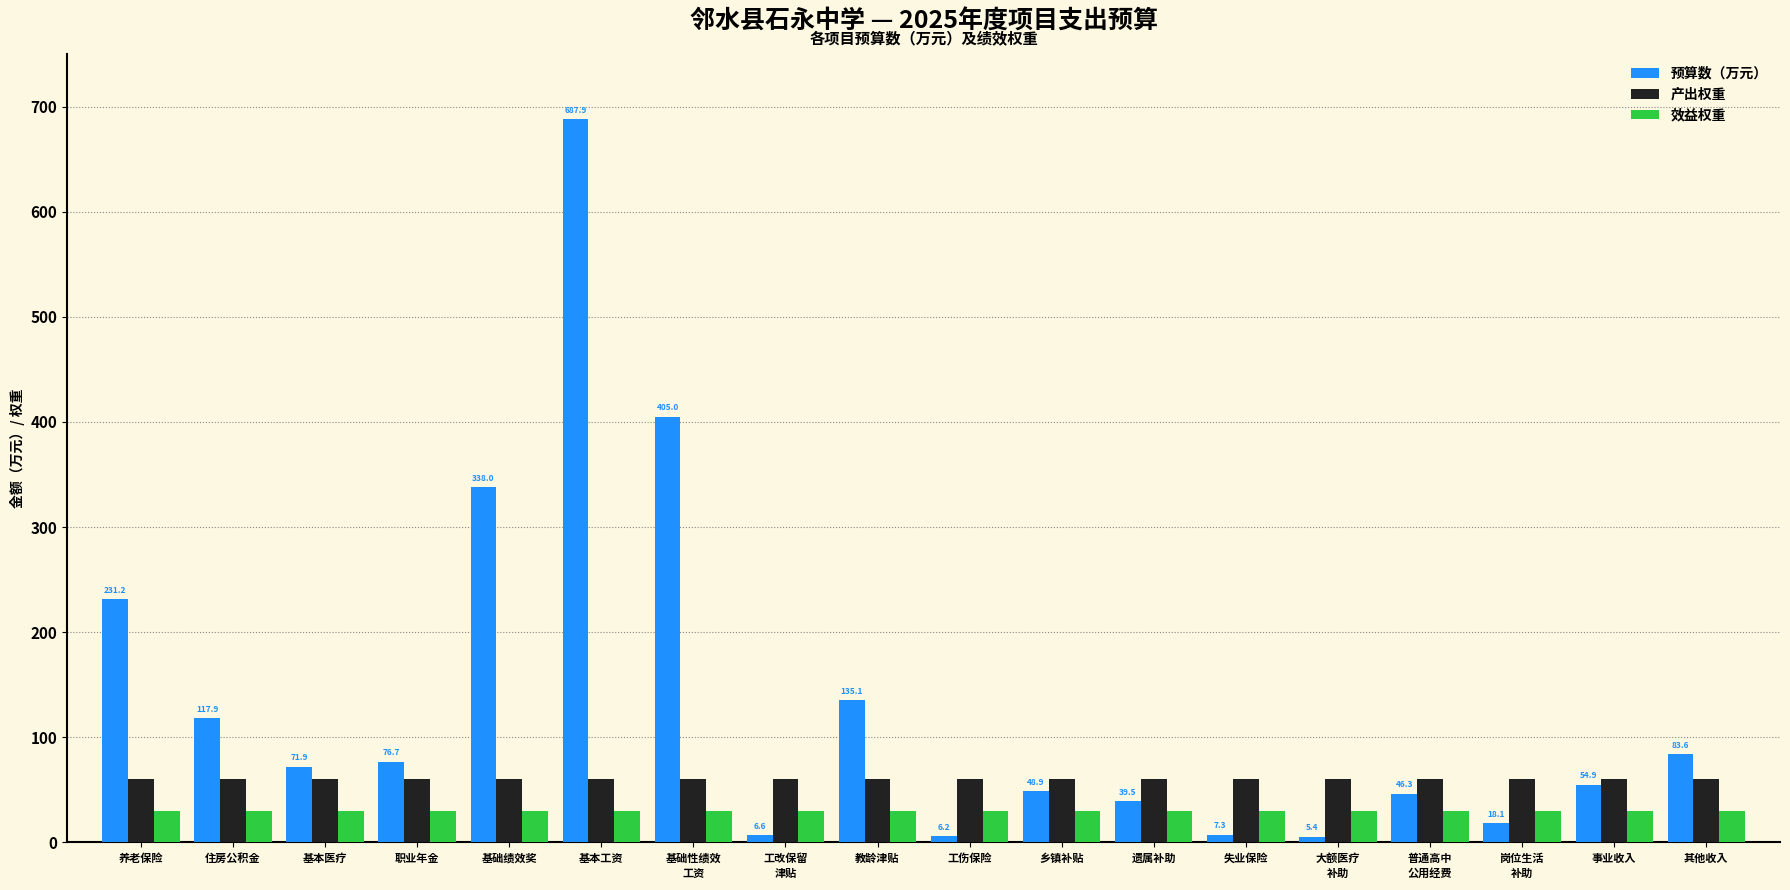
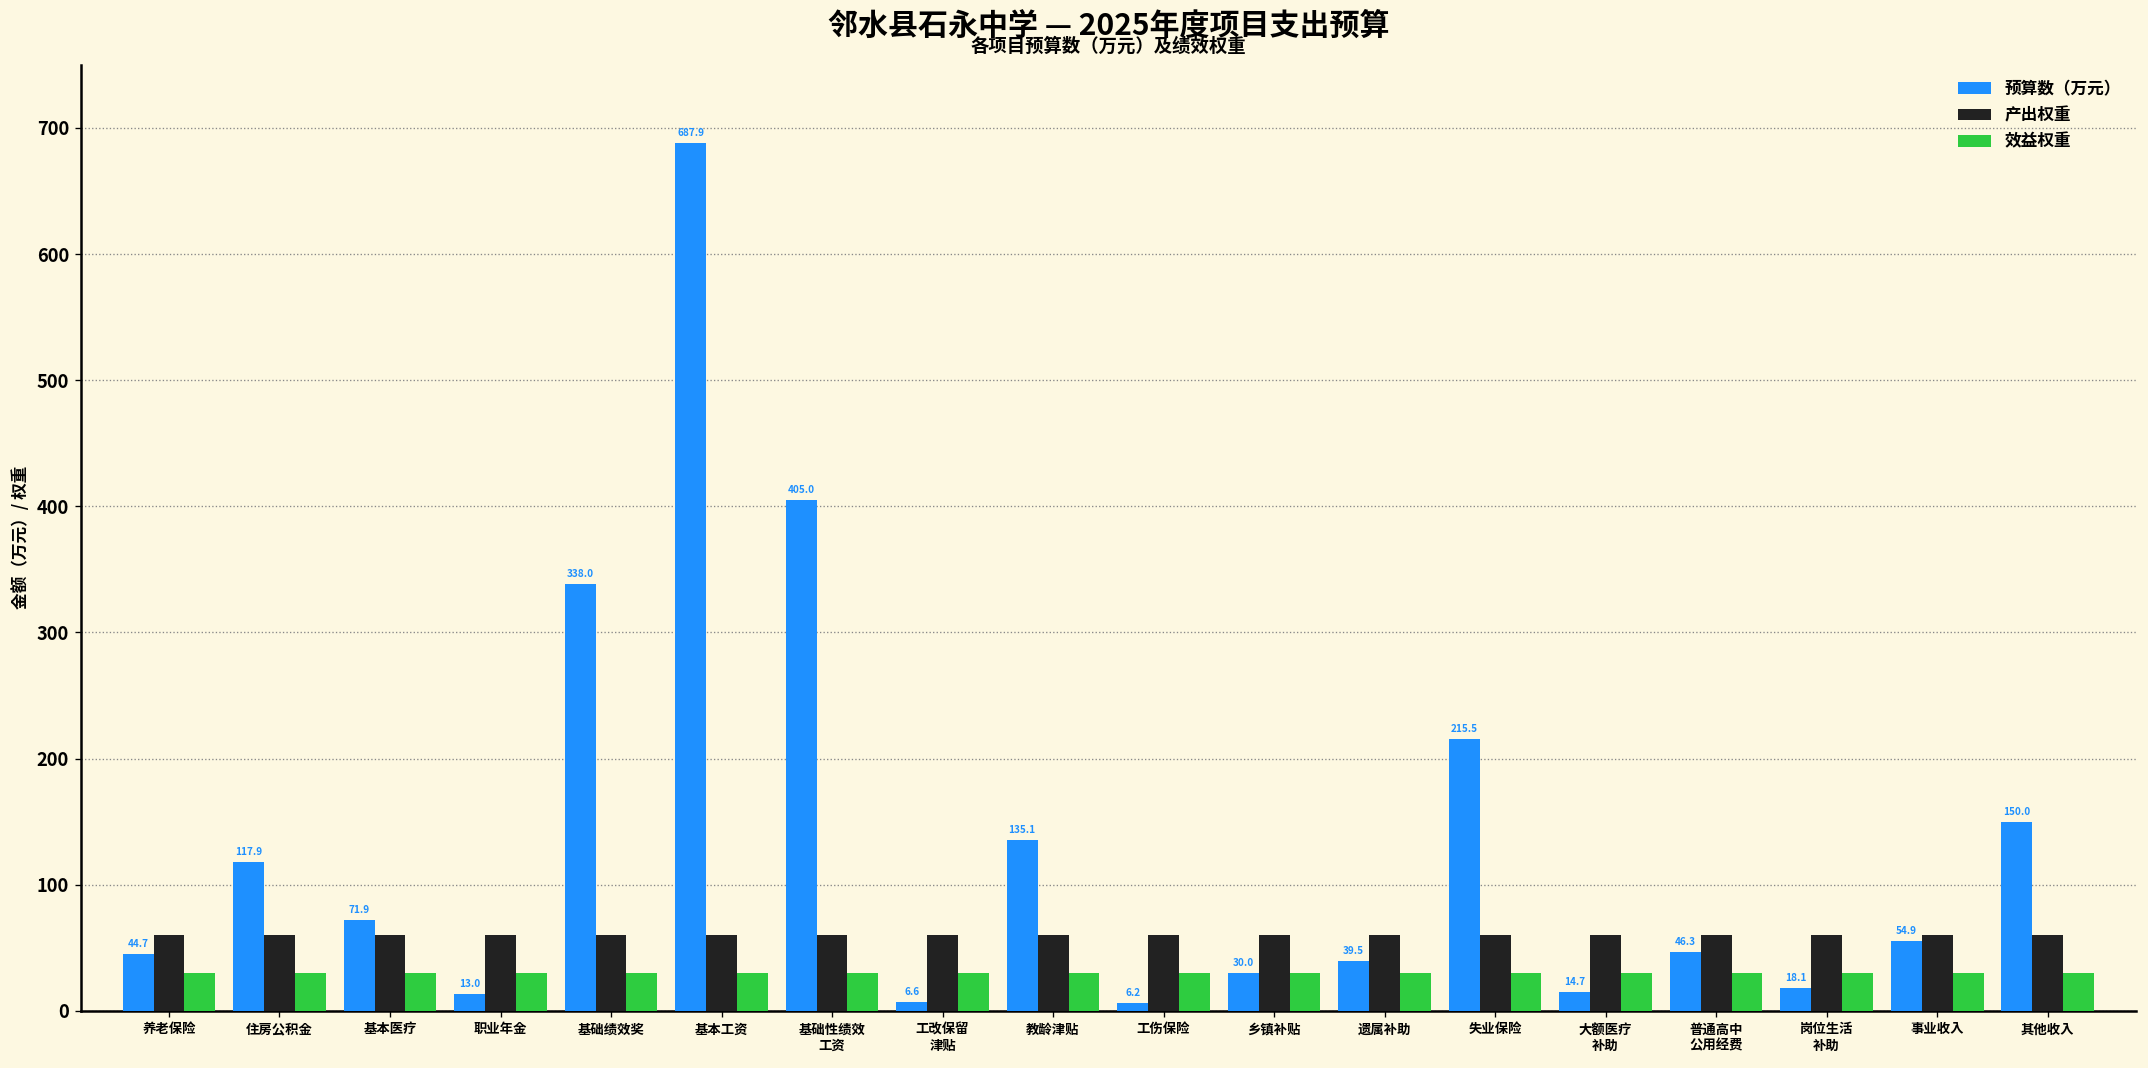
预算数（万元）, 养老保险: 231.2 -> 44.7
预算数（万元）, 职业年金: 76.7 -> 13.0
预算数（万元）, 乡镇补贴: 48.9 -> 30.0
预算数（万元）, 失业保险: 7.3 -> 215.5
预算数（万元）, 大额医疗 补助: 5.4 -> 14.7
预算数（万元）, 其他收入: 83.6 -> 150.0
